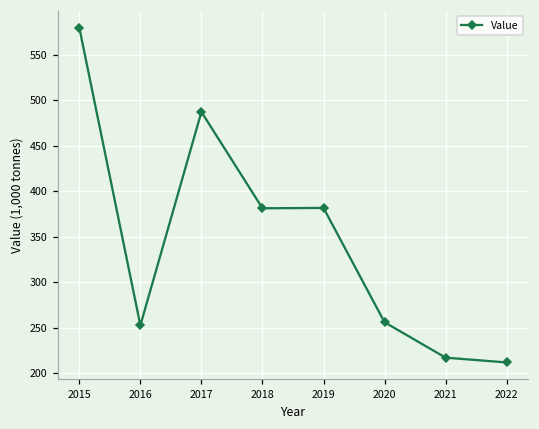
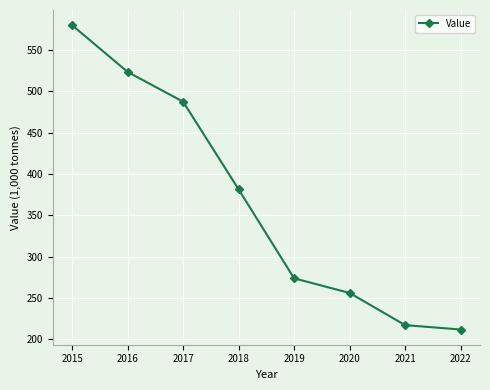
2016: 250 -> 520
2019: 380 -> 270
